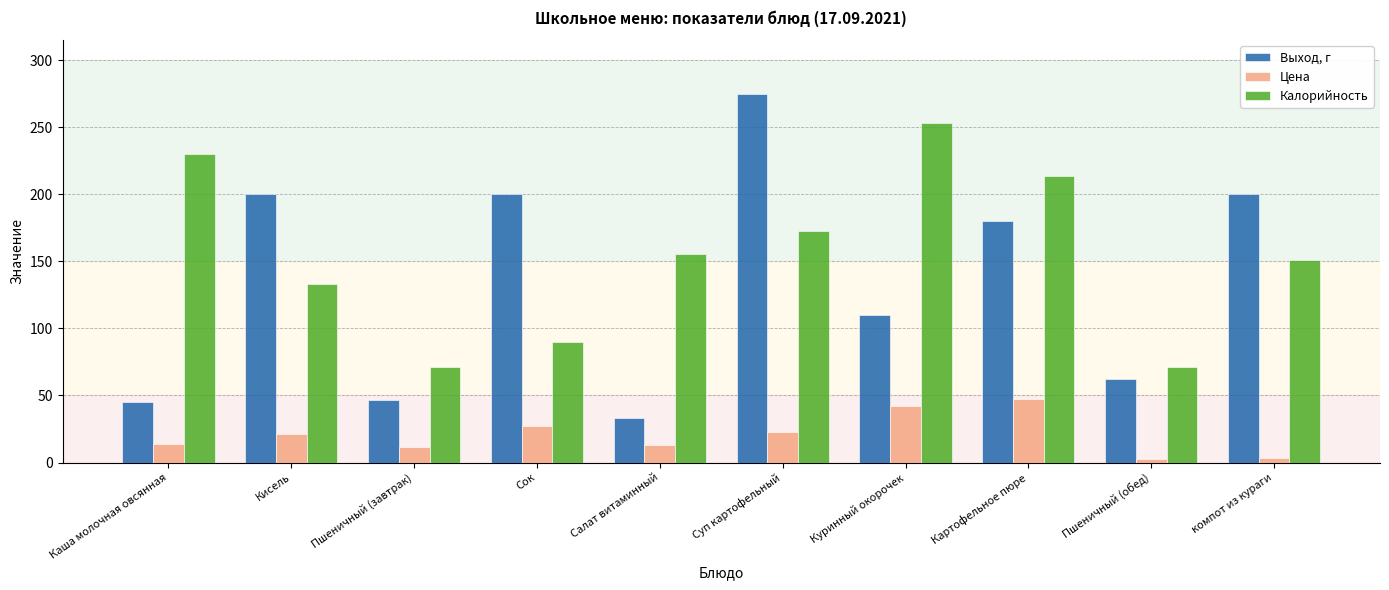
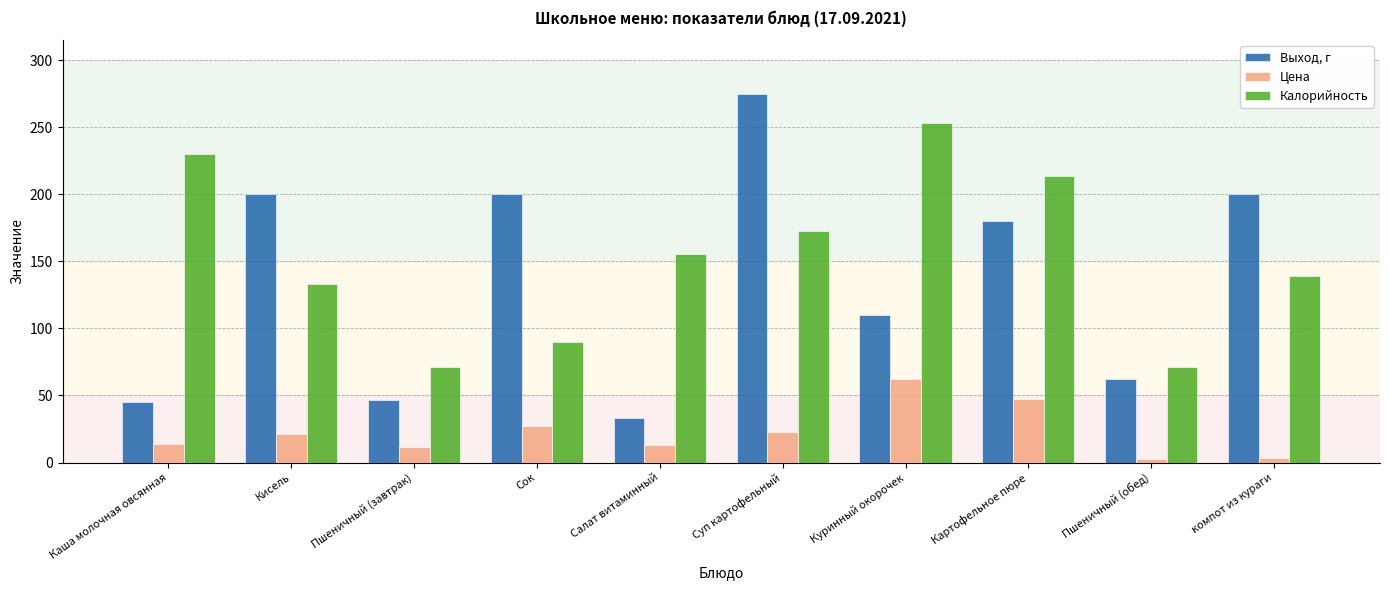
Цена, Куринный окорочек: 42 -> 62
Калорийность, компот из кураги: 151 -> 139
